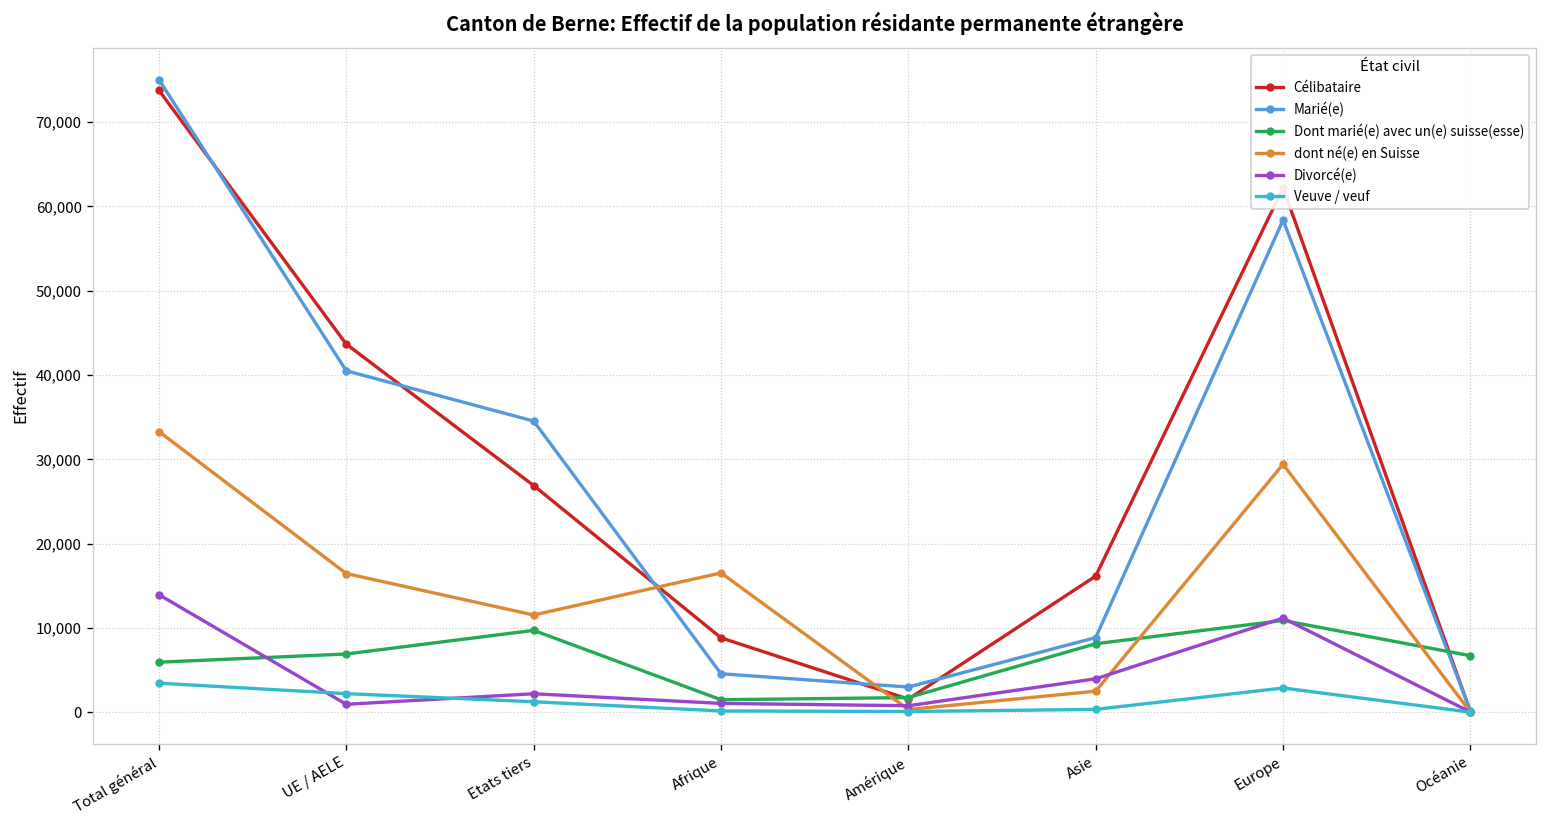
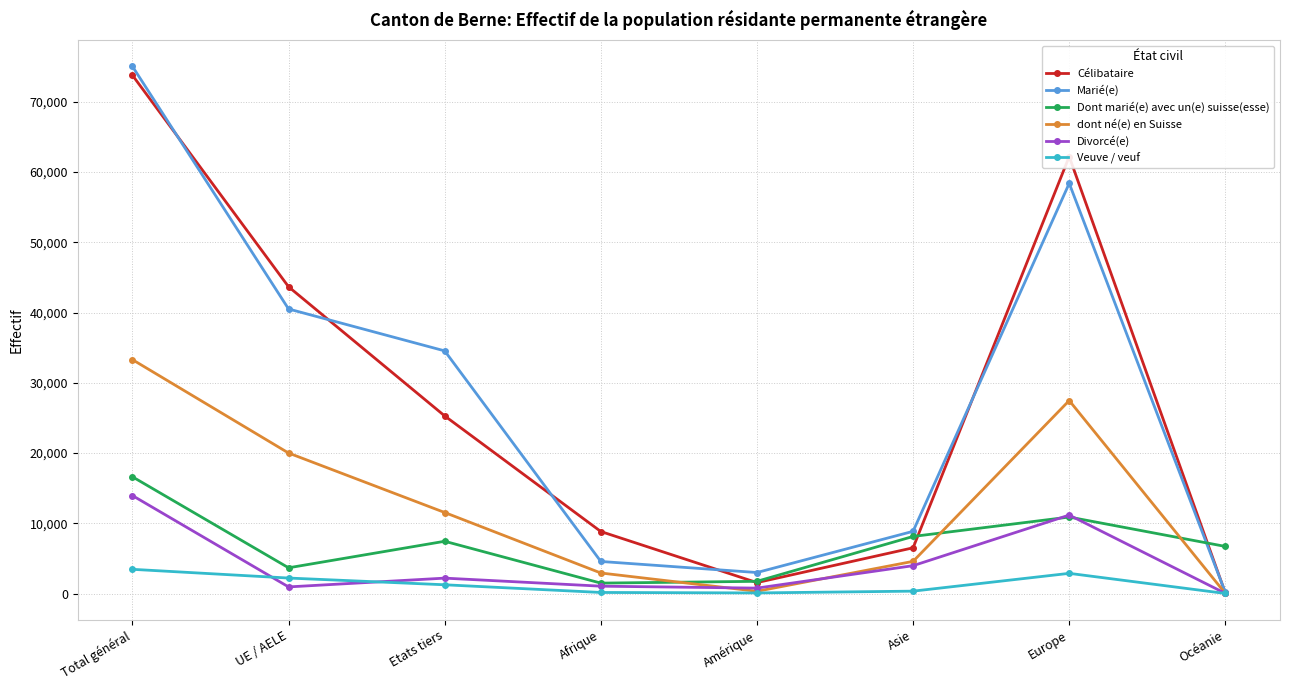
Dont marié(e) avec un(e) suisse(esse), Total général: 6,000 -> 17,000
Dont marié(e) avec un(e) suisse(esse), UE / AELE: 7,000 -> 4,000
dont né(e) en Suisse, UE / AELE: 16,000 -> 20,000
Célibataire, Etats tiers: 27,000 -> 25,000
Dont marié(e) avec un(e) suisse(esse), Etats tiers: 10,000 -> 7,000
dont né(e) en Suisse, Afrique: 17,000 -> 3,000
Célibataire, Asie: 16,000 -> 7,000
dont né(e) en Suisse, Asie: 2,000 -> 5,000
dont né(e) en Suisse, Europe: 29,000 -> 27,000
